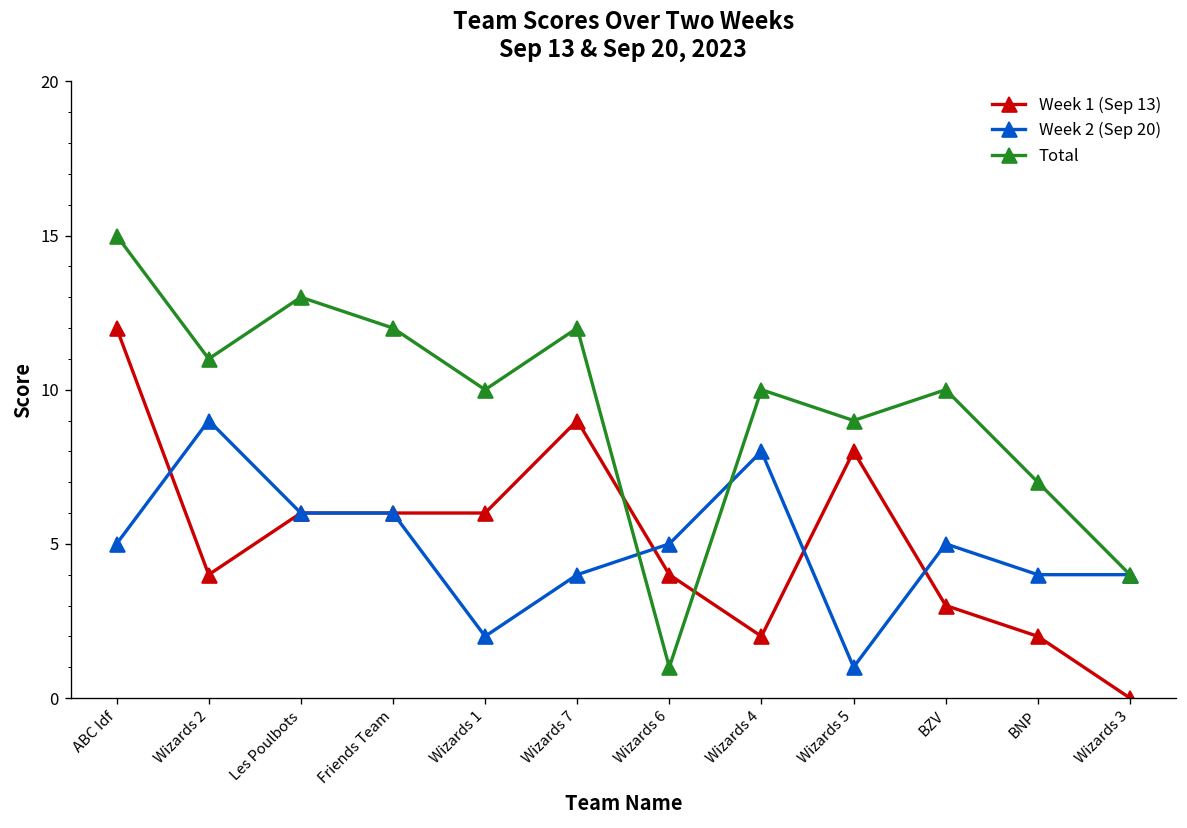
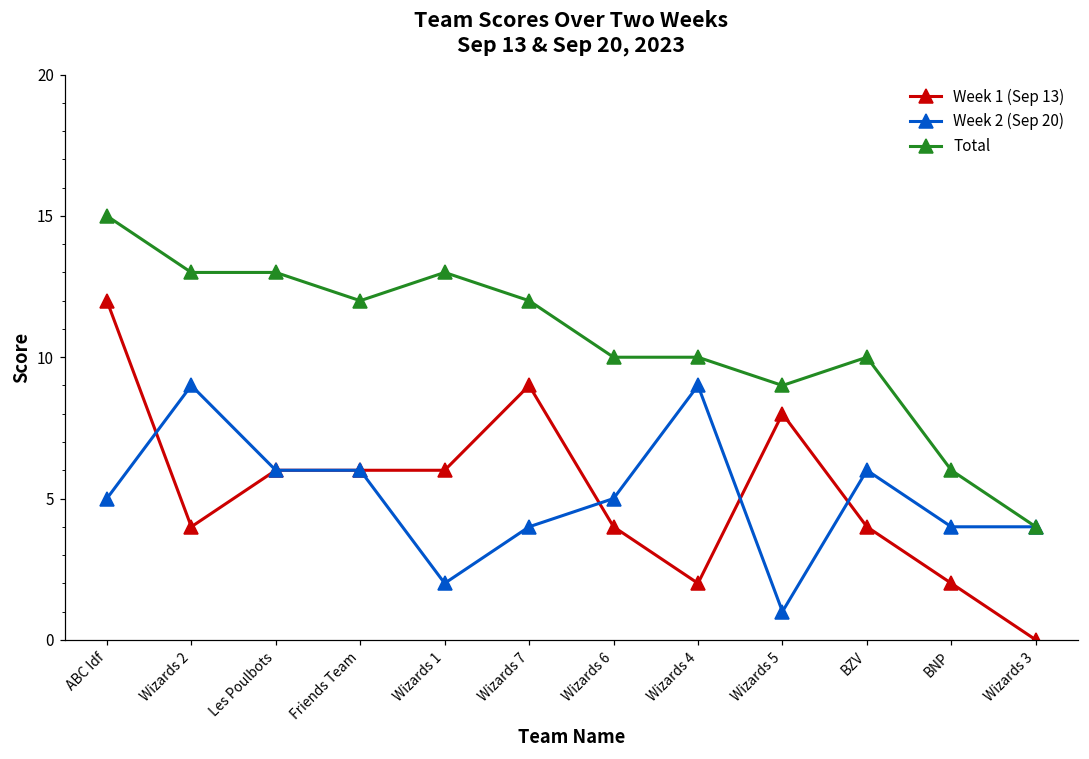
Total, Wizards 2: 11 -> 13
Total, Wizards 1: 10 -> 13
Total, Wizards 6: 1 -> 10
Week 2 (Sep 20), Wizards 4: 8 -> 9
Week 1 (Sep 13), BZV: 3 -> 4
Week 2 (Sep 20), BZV: 5 -> 6
Total, BNP: 7 -> 6
